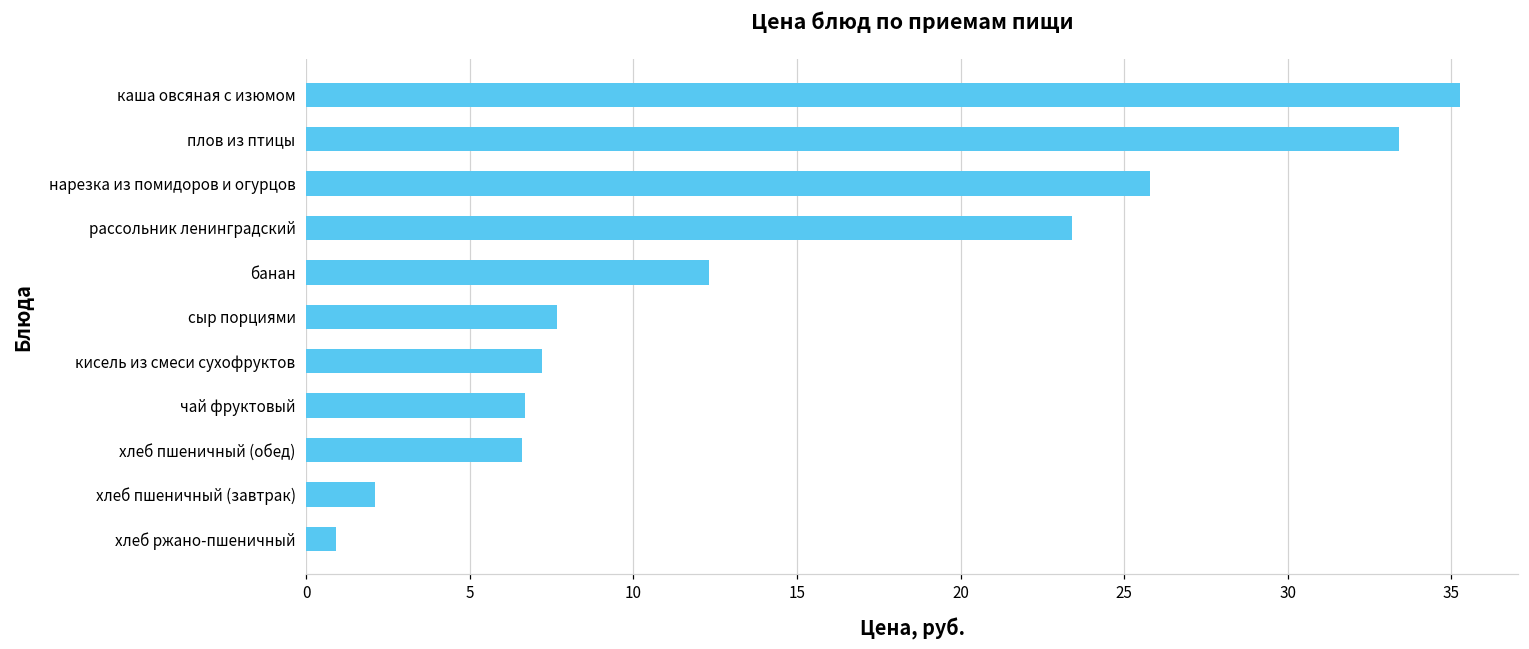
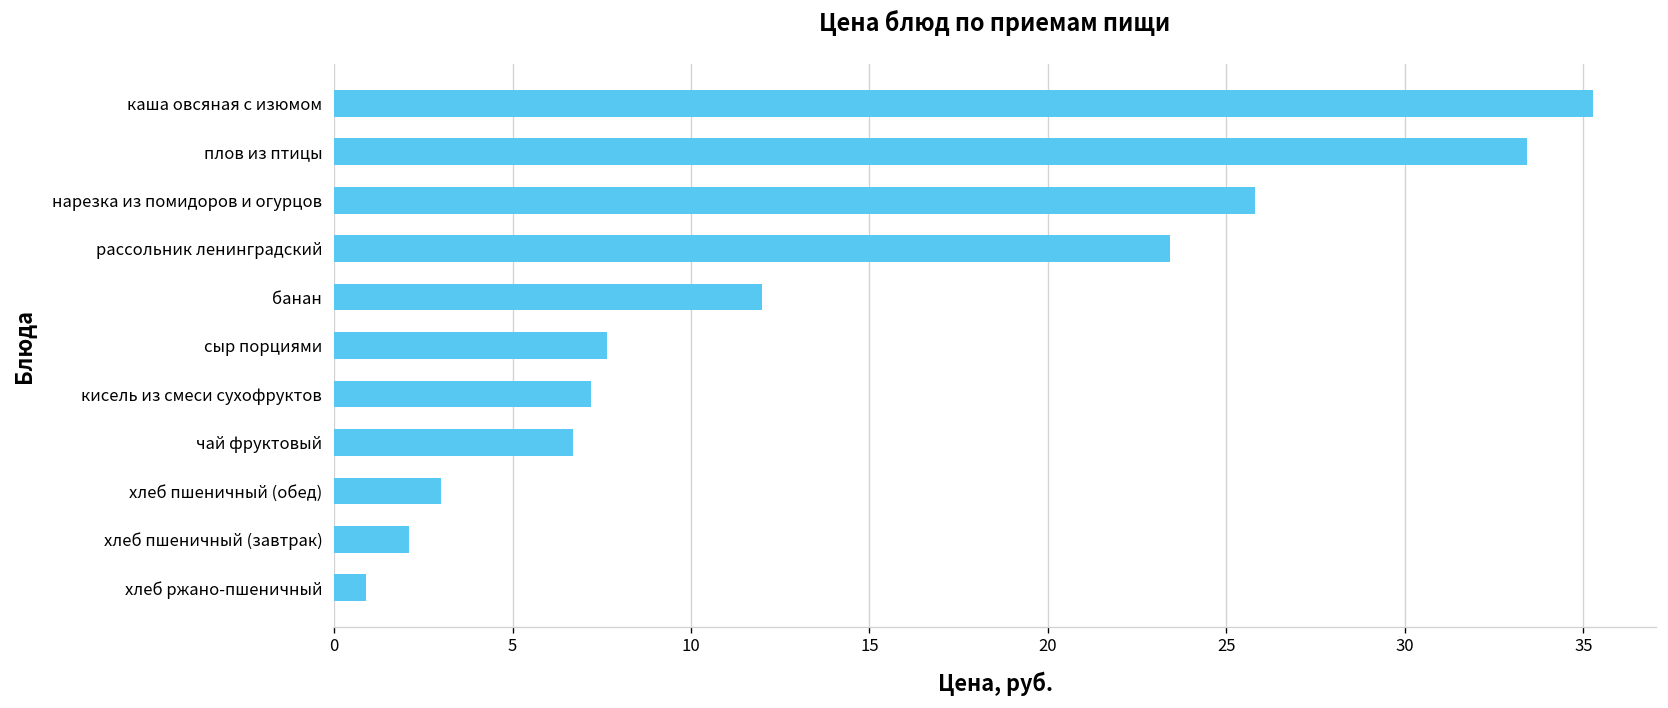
банан: 12.3 -> 12.0
хлеб пшеничный (обед): 6.6 -> 3.0
